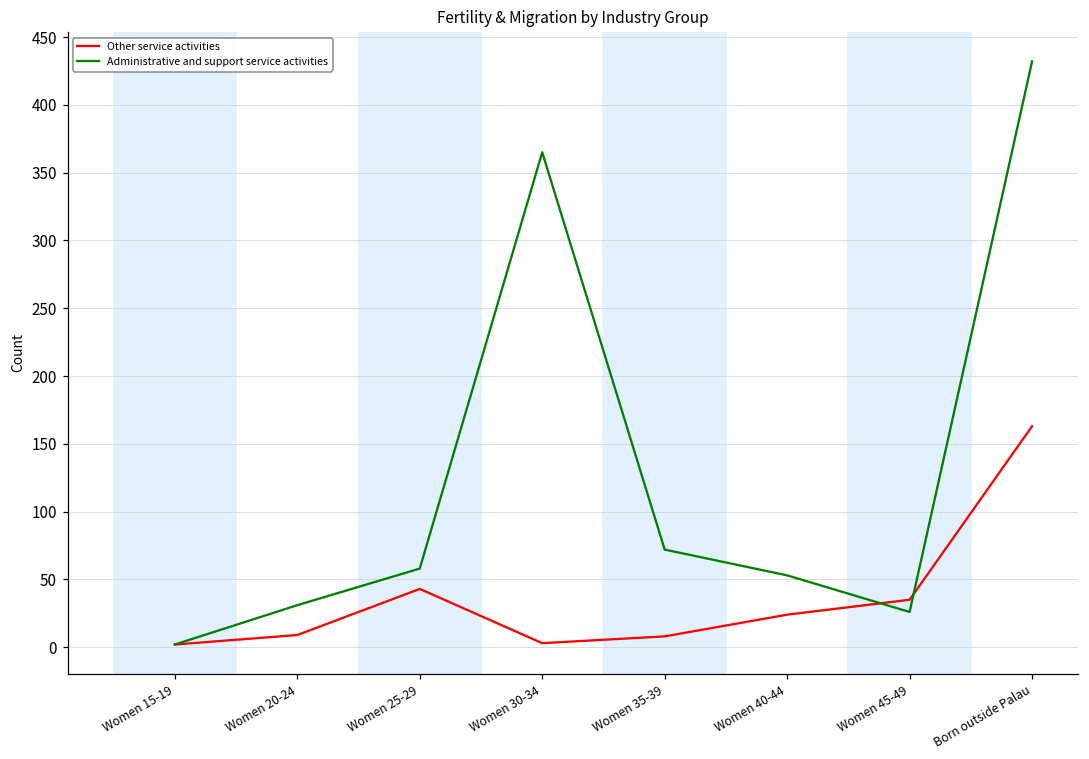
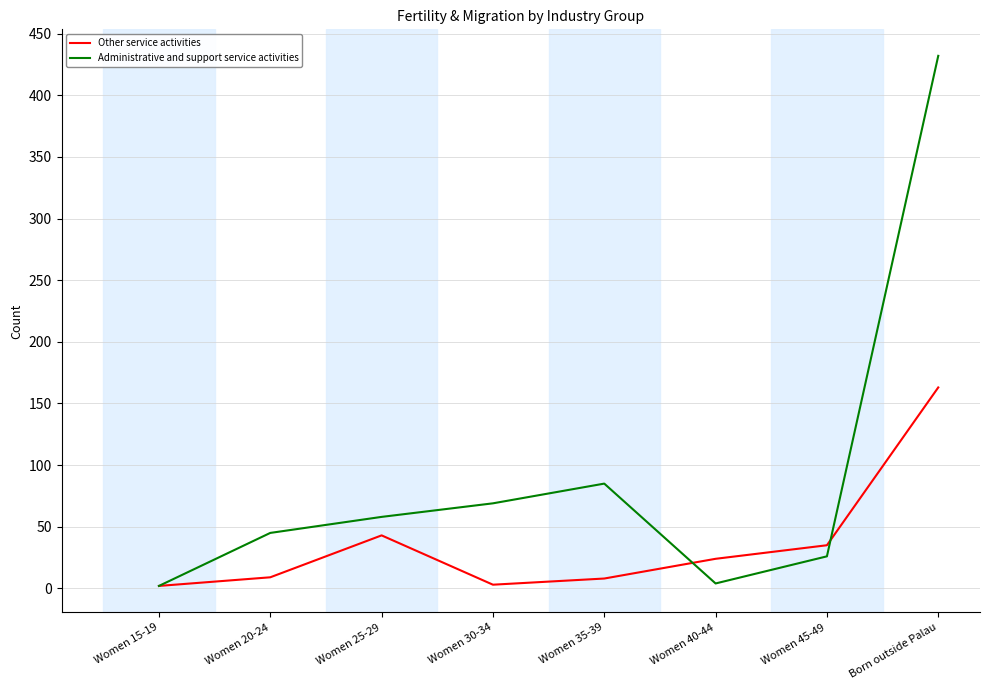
Administrative and support service activities, Women 20-24: 31 -> 45
Administrative and support service activities, Women 30-34: 365 -> 69
Administrative and support service activities, Women 35-39: 72 -> 85
Administrative and support service activities, Women 40-44: 53 -> 4
